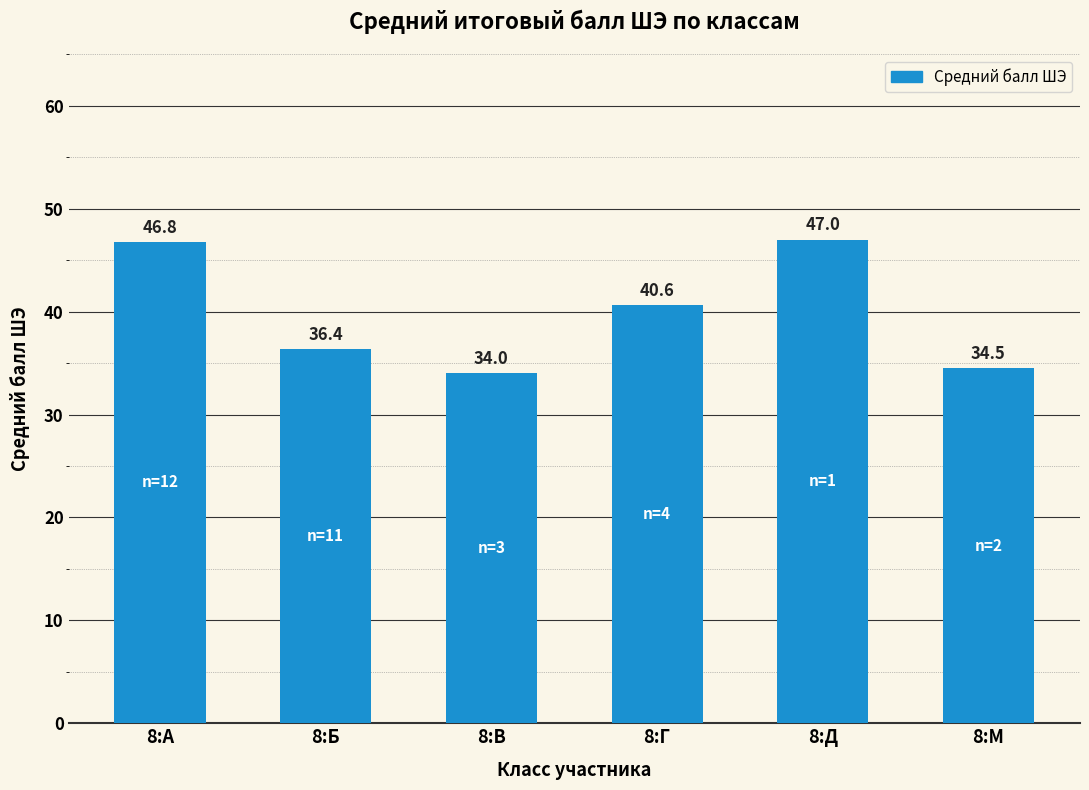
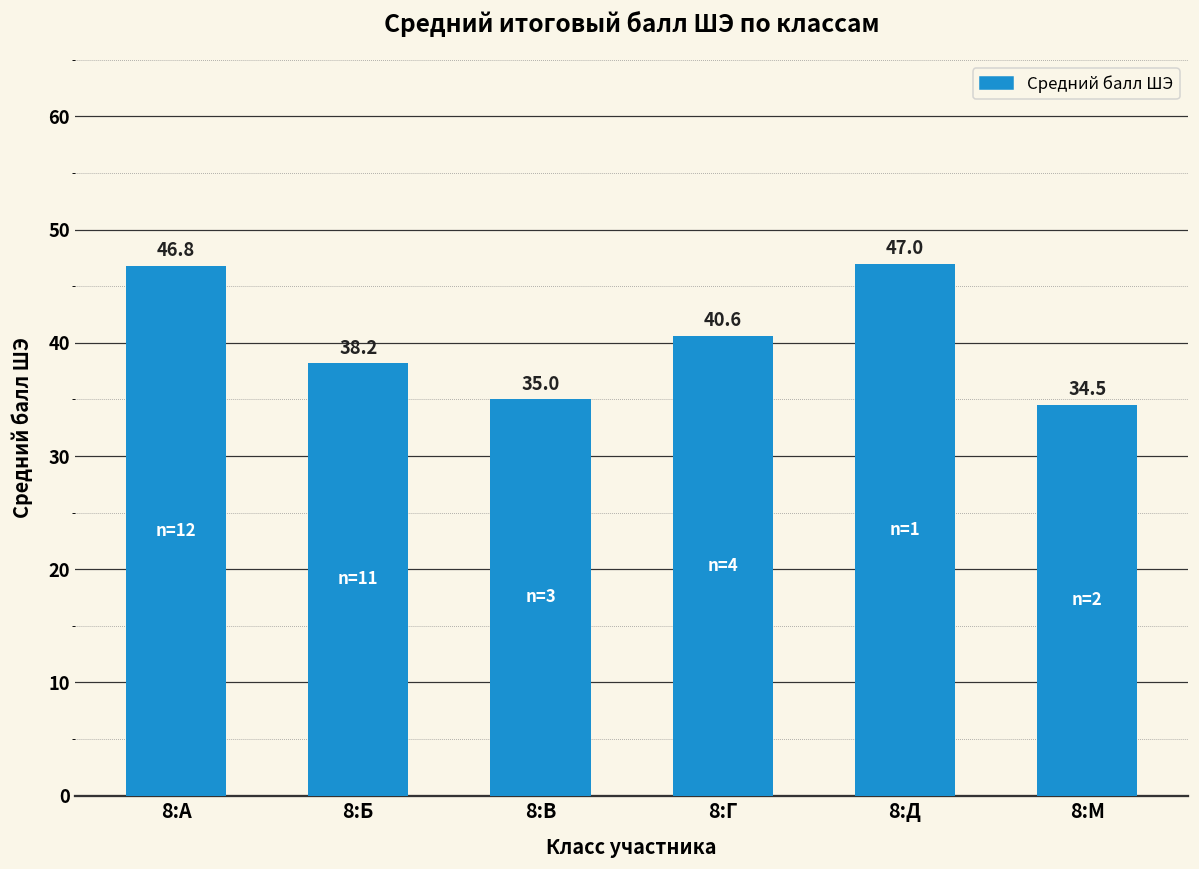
8:Б: 36.4 -> 38.2
8:В: 34.0 -> 35.0
